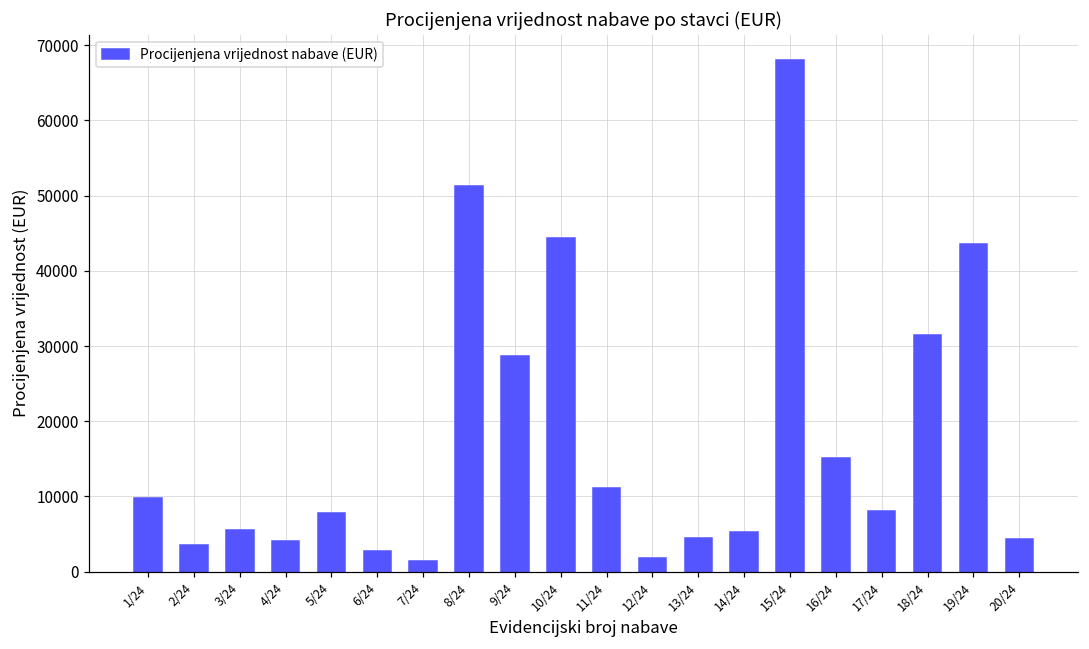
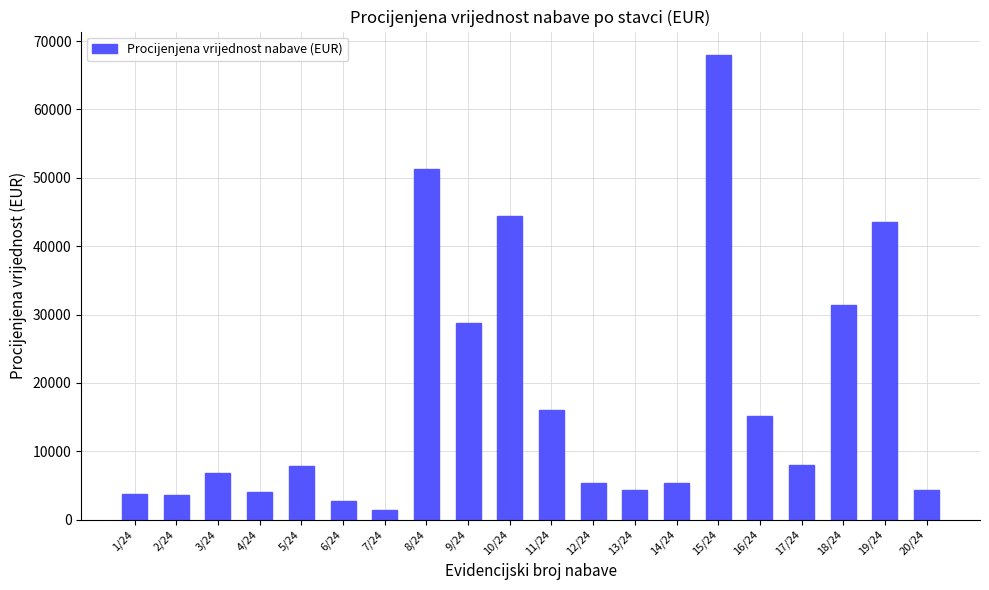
1/24: 10000 -> 4000
3/24: 6000 -> 7000
11/24: 11000 -> 16000
12/24: 2000 -> 5000
